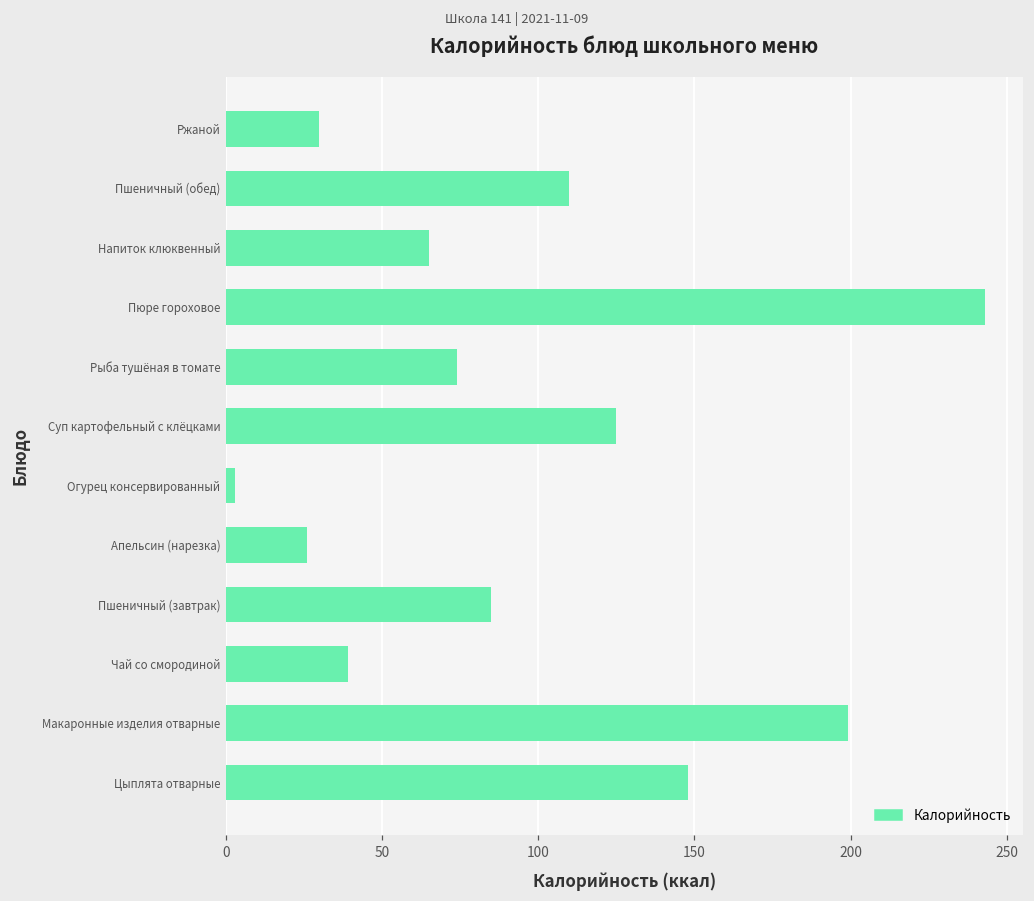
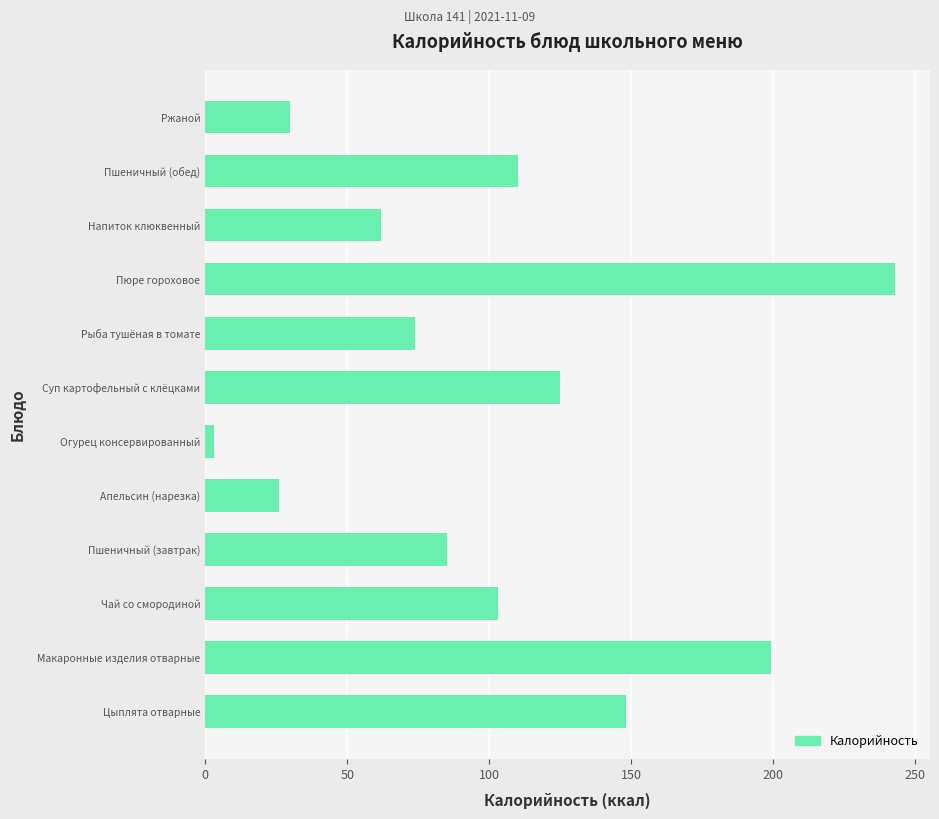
Напиток клюквенный: 65 -> 62
Чай со смородиной: 39 -> 103
